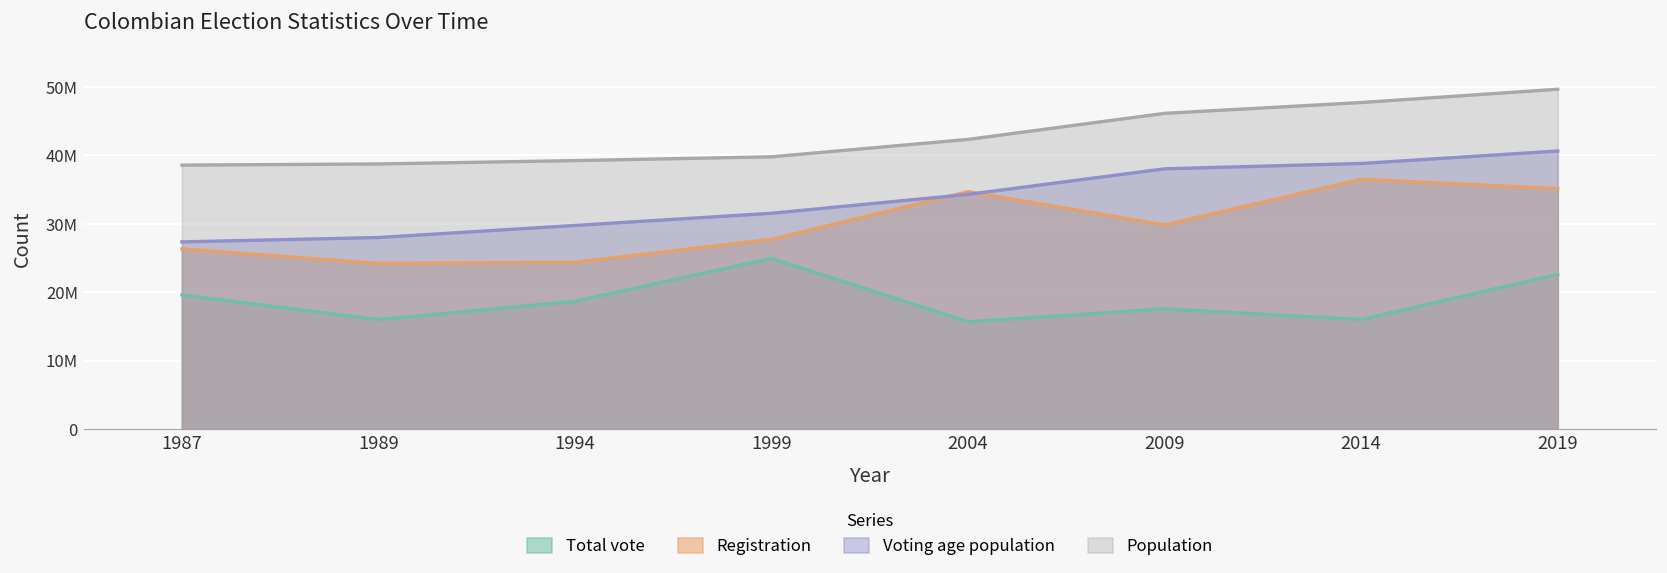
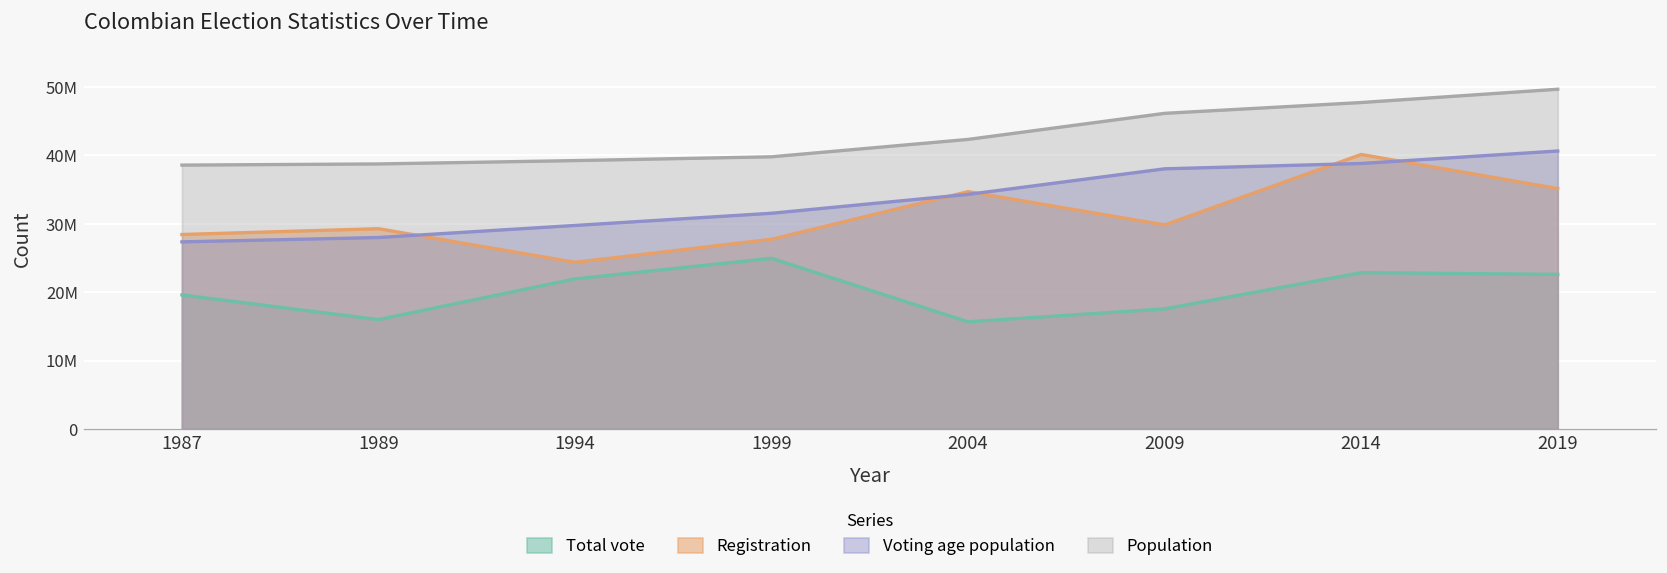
Registration, 1987: 26000000 -> 28000000
Registration, 1989: 24000000 -> 29000000
Total vote, 1994: 19000000 -> 22000000
Total vote, 2014: 16000000 -> 23000000
Registration, 2014: 37000000 -> 40000000
